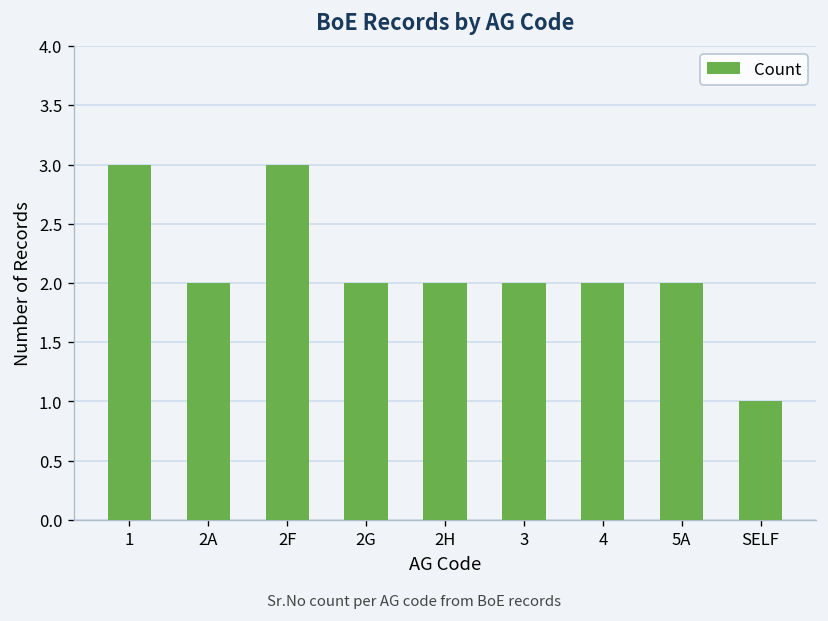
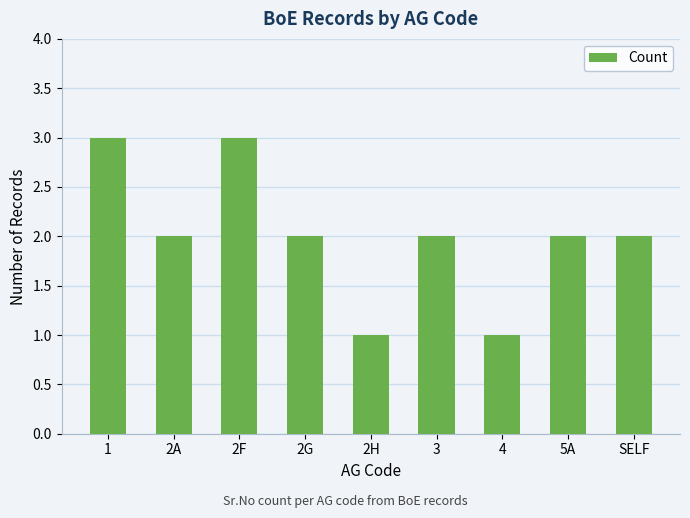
2H: 2 -> 1
4: 2 -> 1
SELF: 1 -> 2
